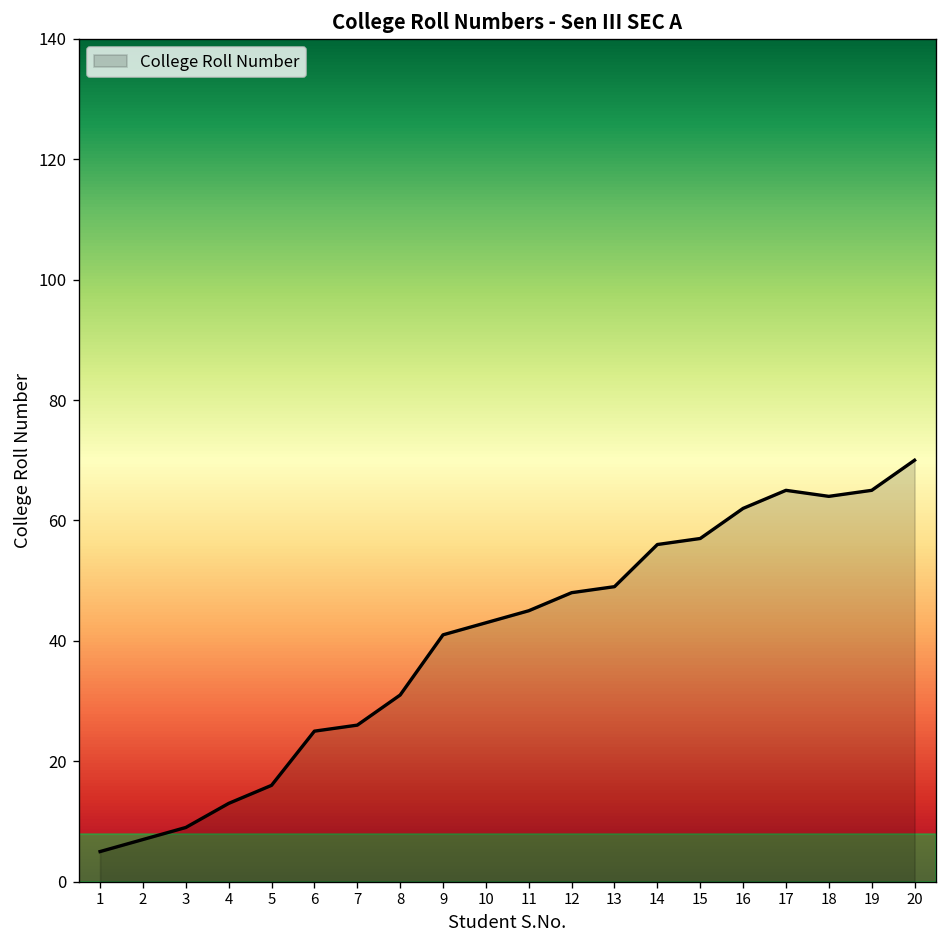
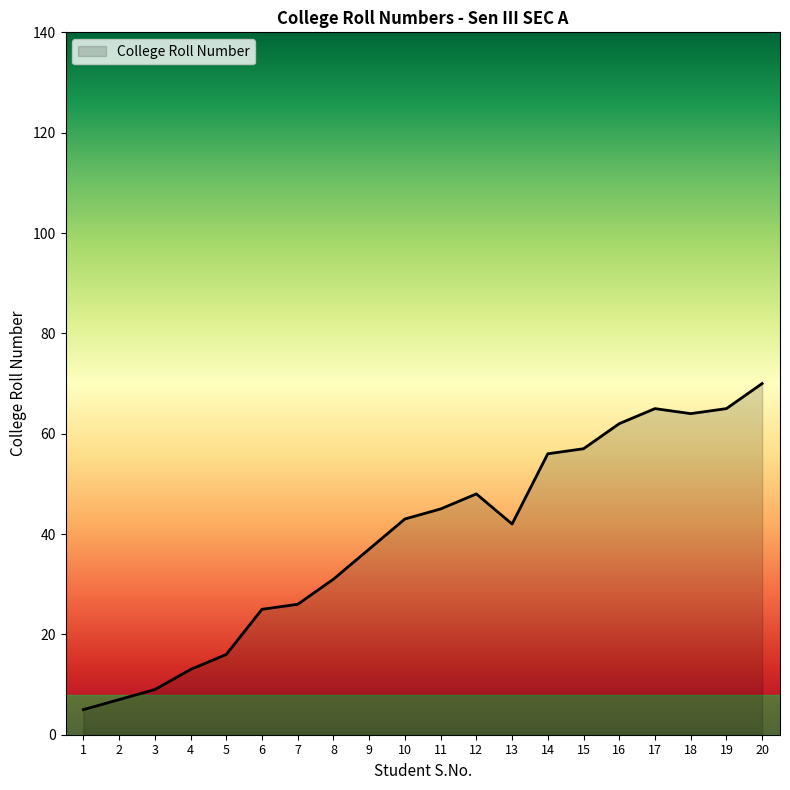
9: 41 -> 37
13: 49 -> 42
